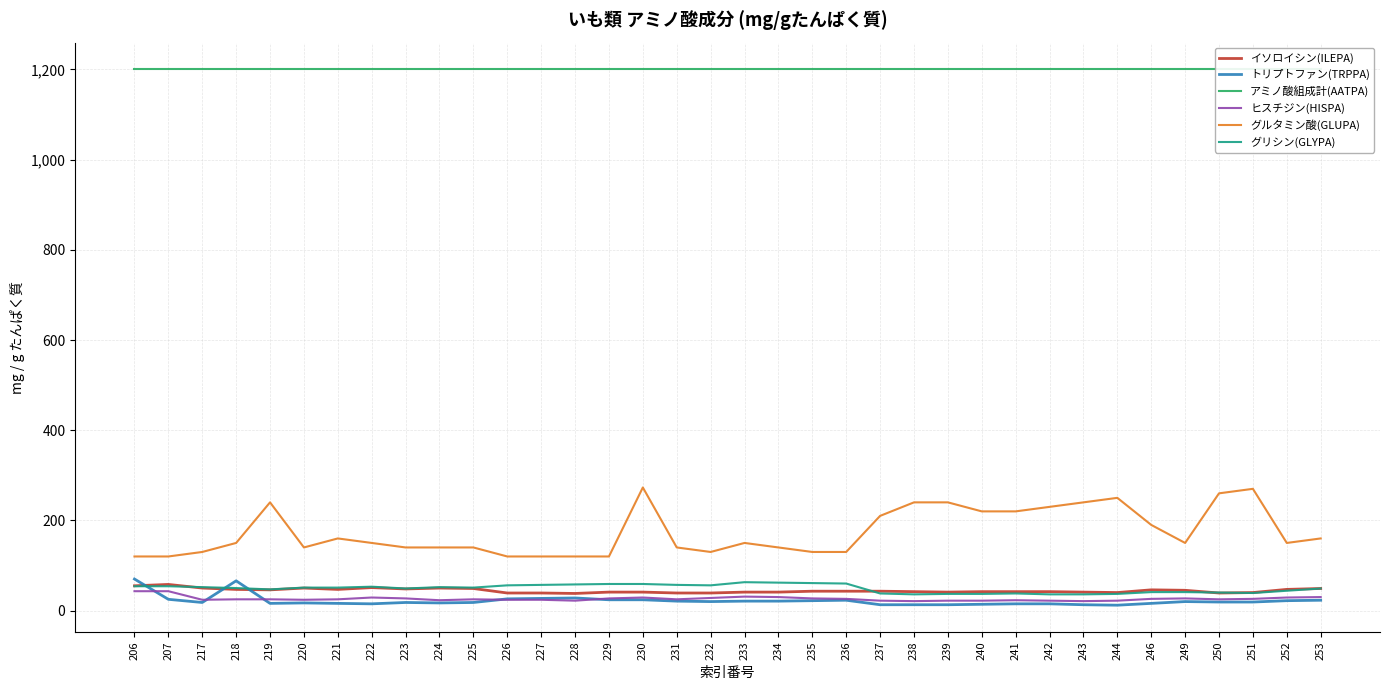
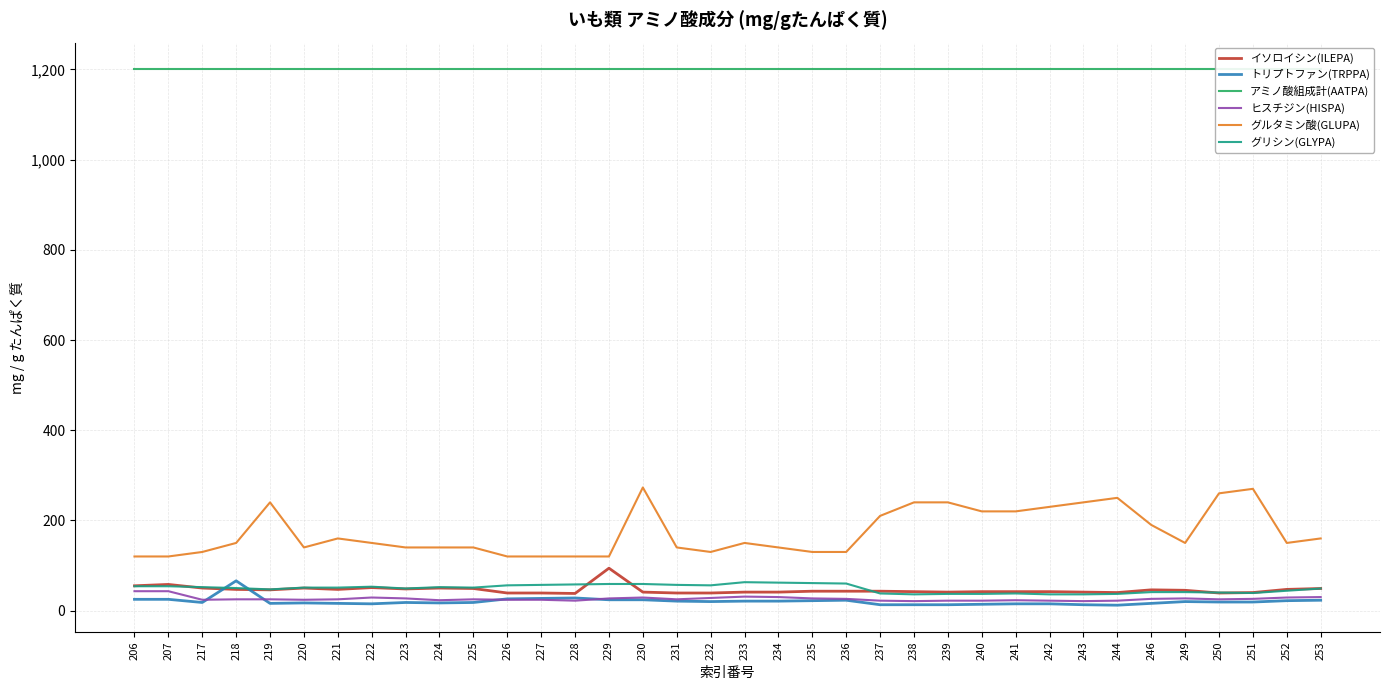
トリプトファン(TRPPA), 206: 70 -> 30
イソロイシン(ILEPA), 229: 40 -> 90
